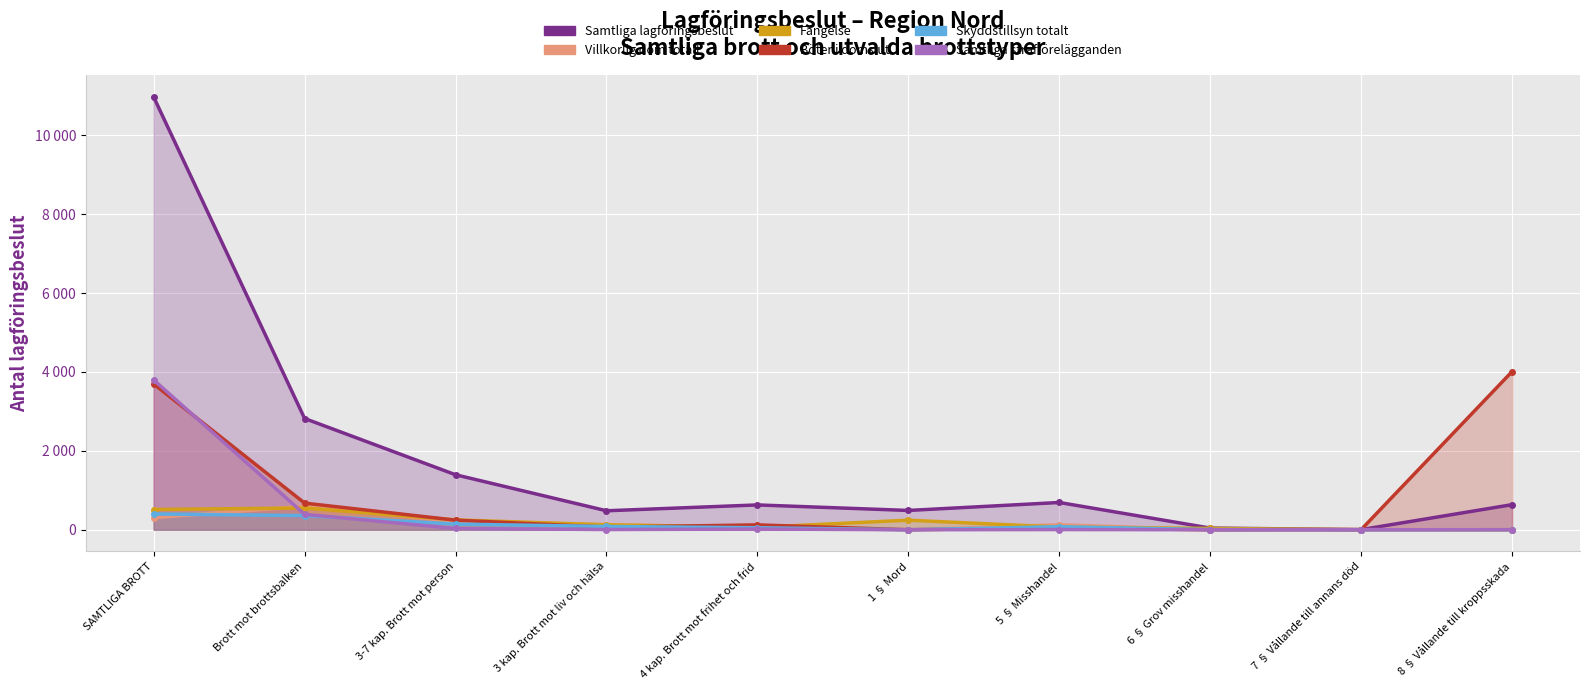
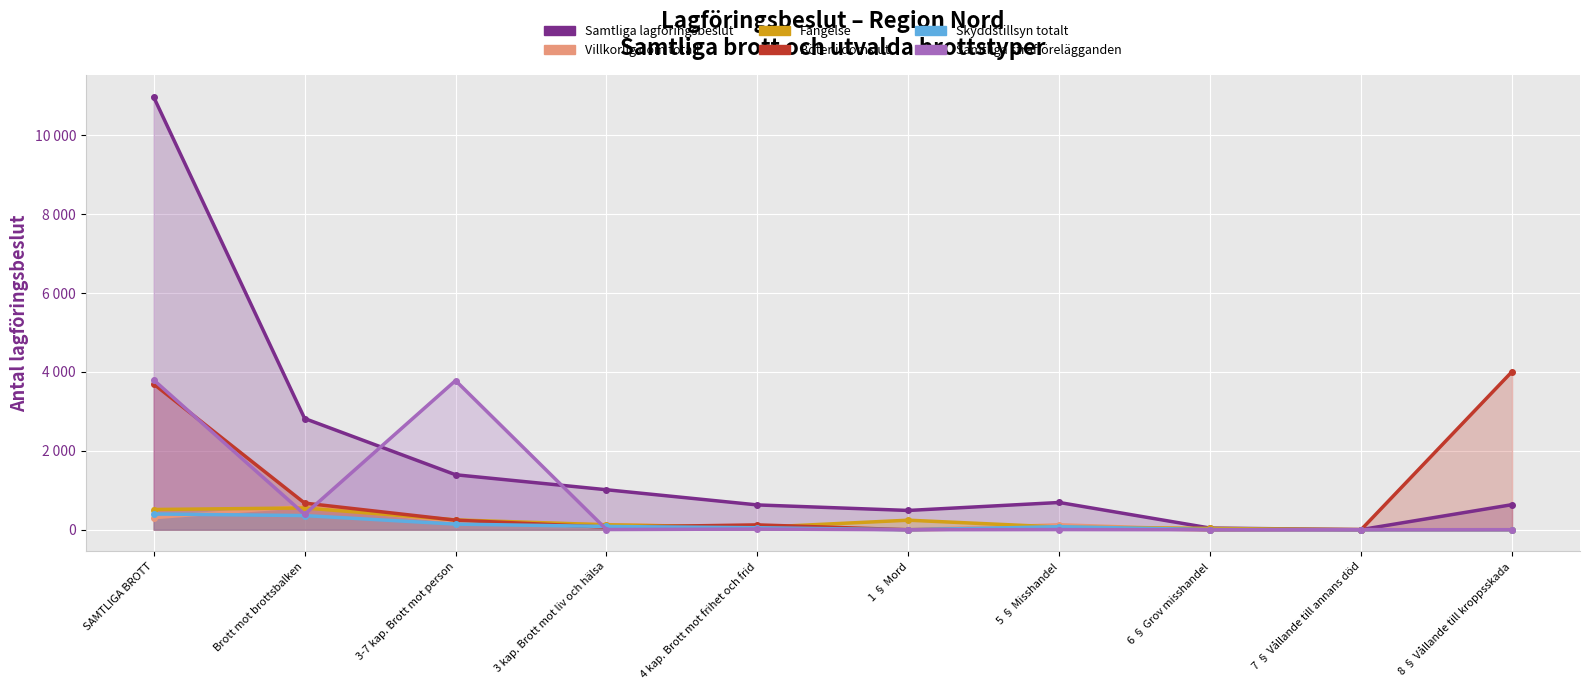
Samtliga strafförelägganden, 3-7 kap. Brott mot person: 0 -> 3800
Samtliga lagföringsbeslut, 3 kap. Brott mot liv och hälsa: 500 -> 1000
